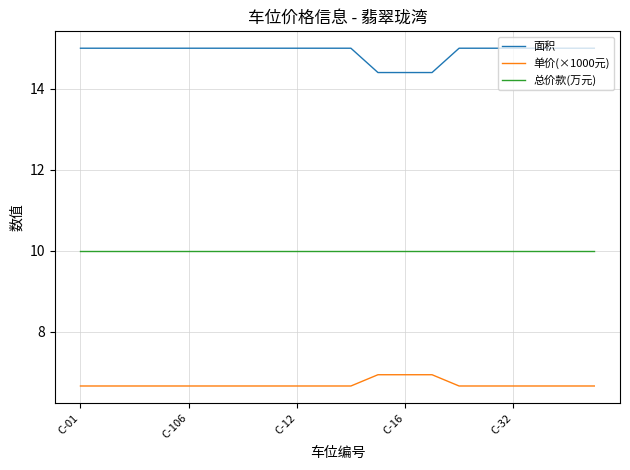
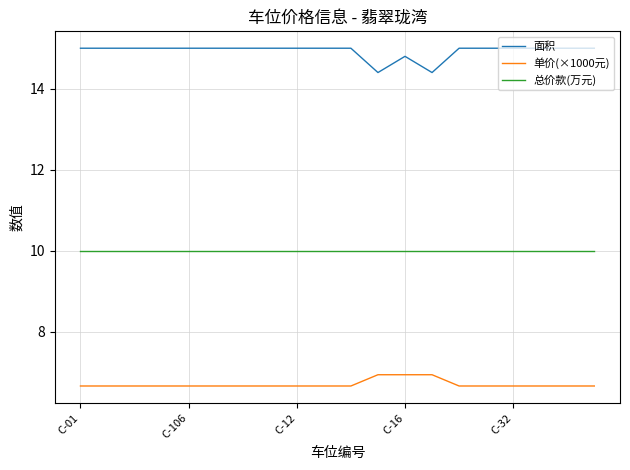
面积, C-16: 14.4 -> 14.8
